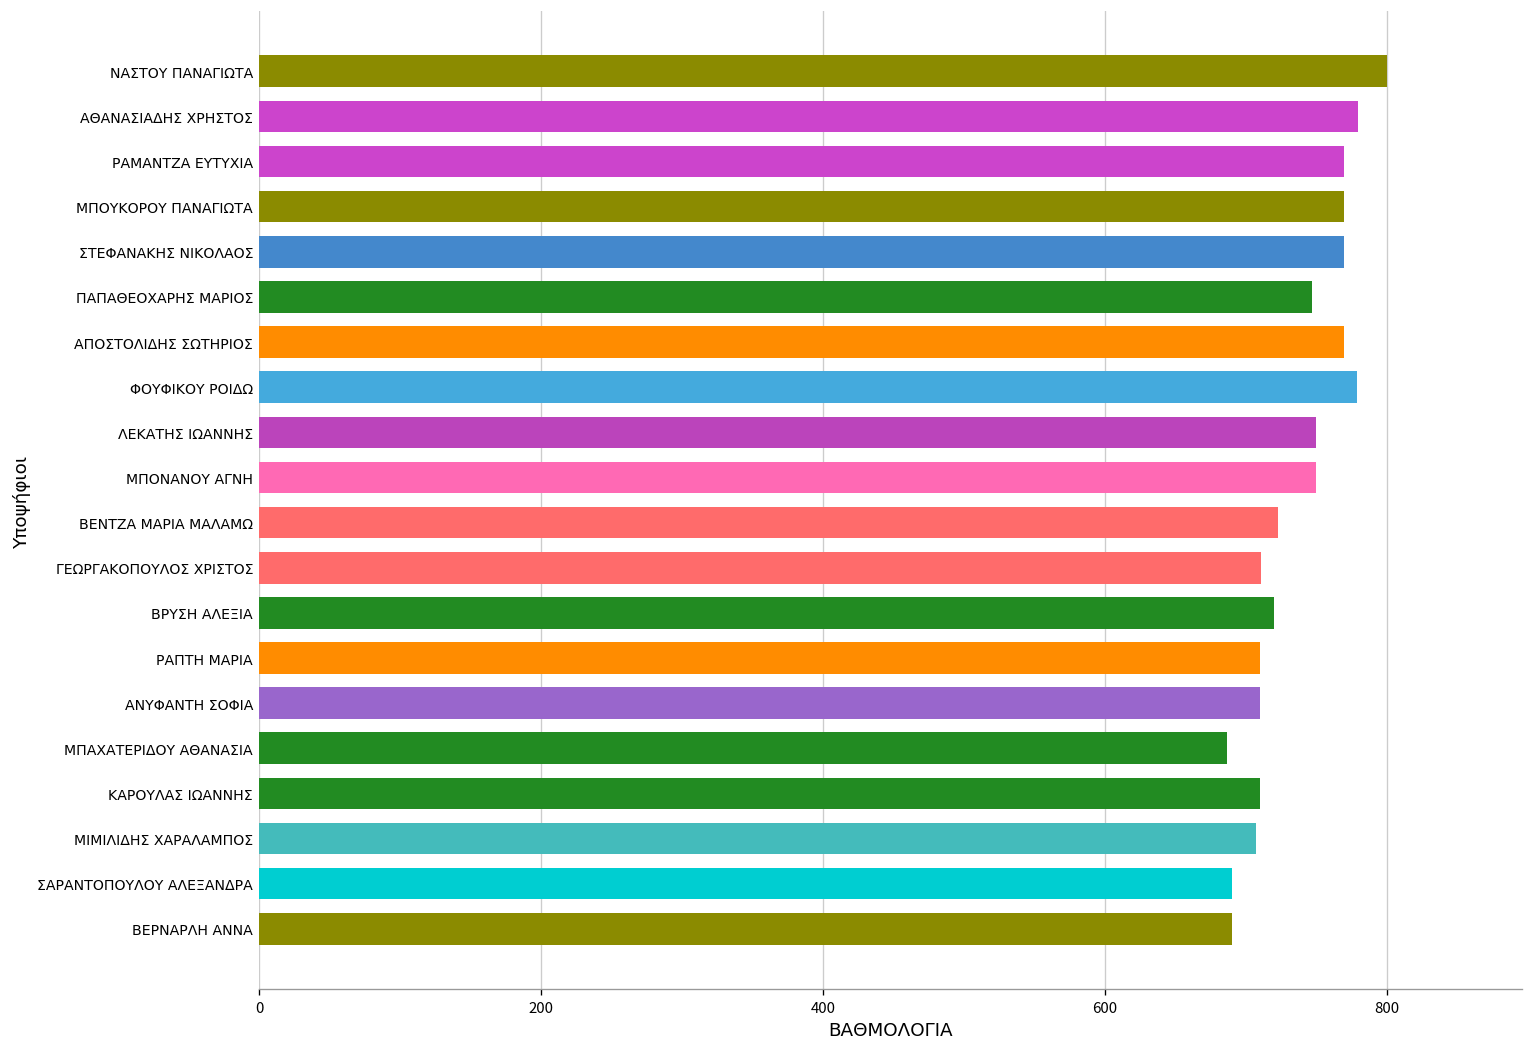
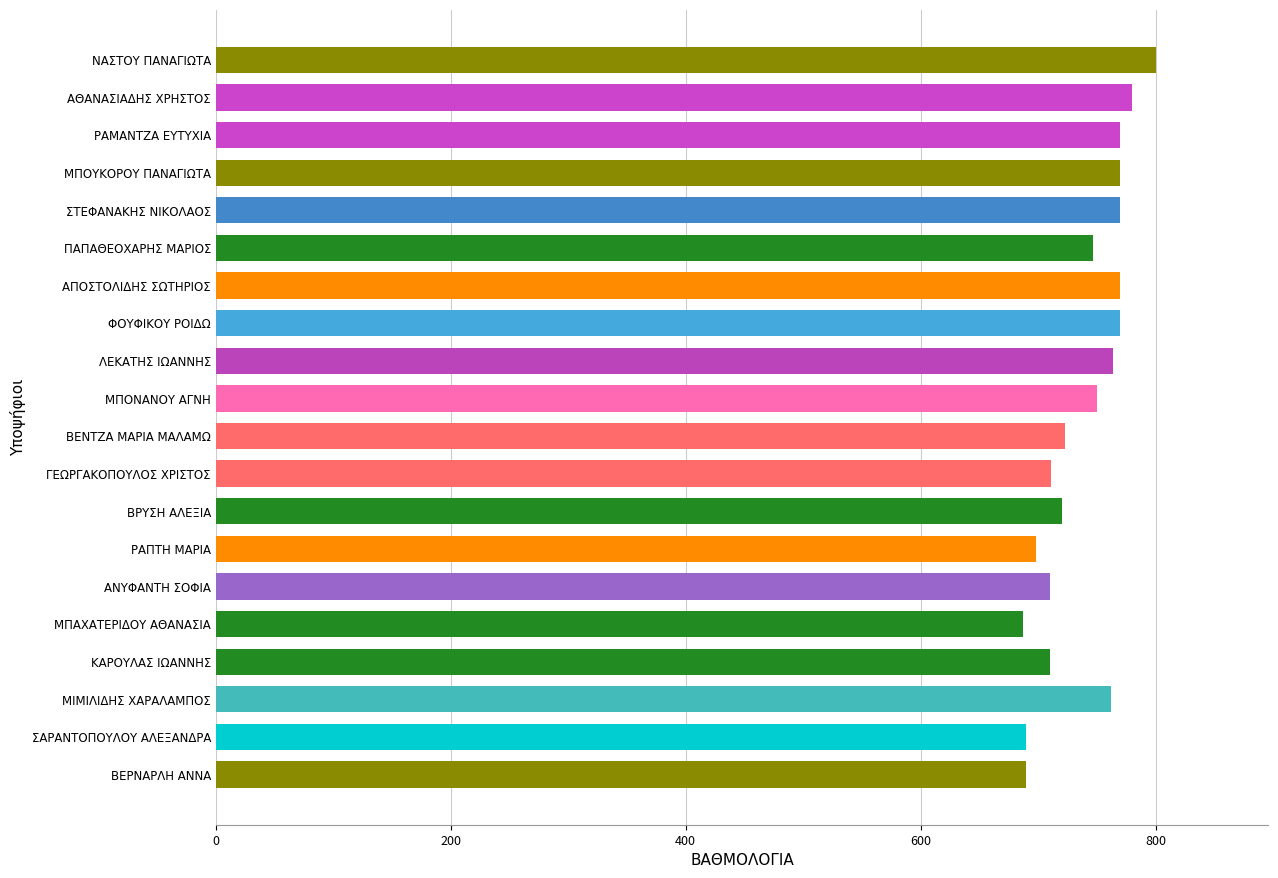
ΦΟΥΦΙΚΟΥ ΡΟΙΔΩ: 779 -> 770
ΛΕΚΑΤΗΣ ΙΩΑΝΝΗΣ: 750 -> 764
ΡΑΠΤΗ ΜΑΡΙΑ: 710 -> 698
ΜΙΜΙΛΙΔΗΣ ΧΑΡΑΛΑΜΠΟΣ: 707 -> 762
